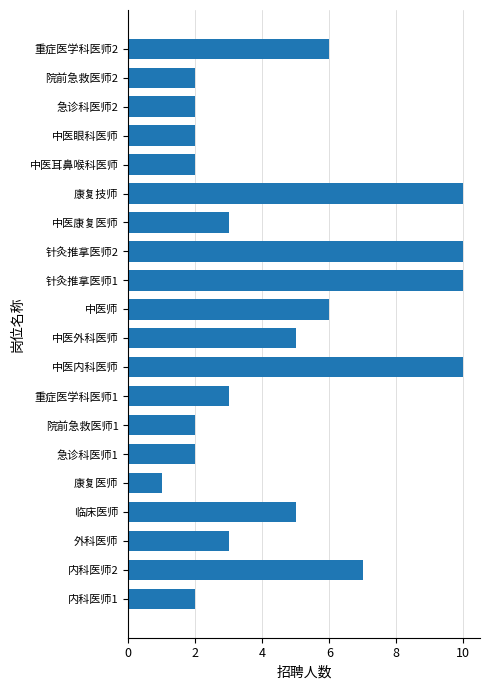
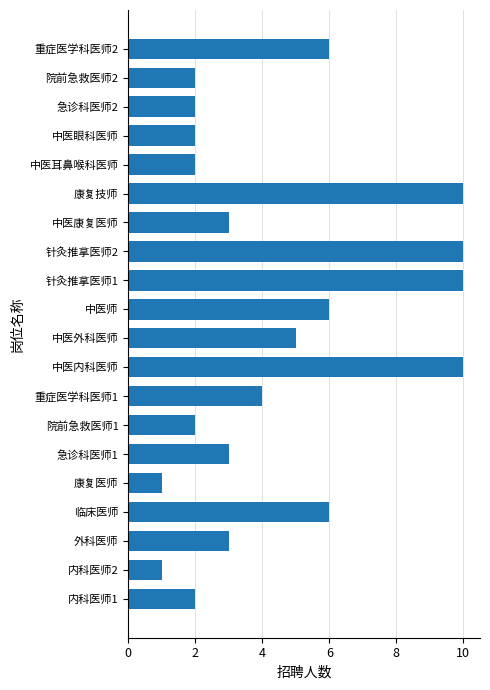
重症医学科医师1: 3 -> 4
急诊科医师1: 2 -> 3
临床医师: 5 -> 6
内科医师2: 7 -> 1
